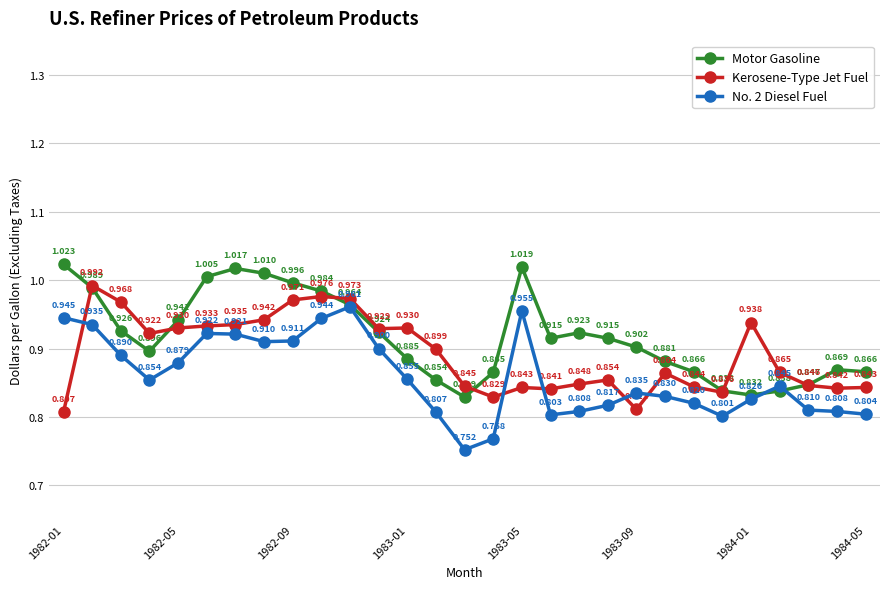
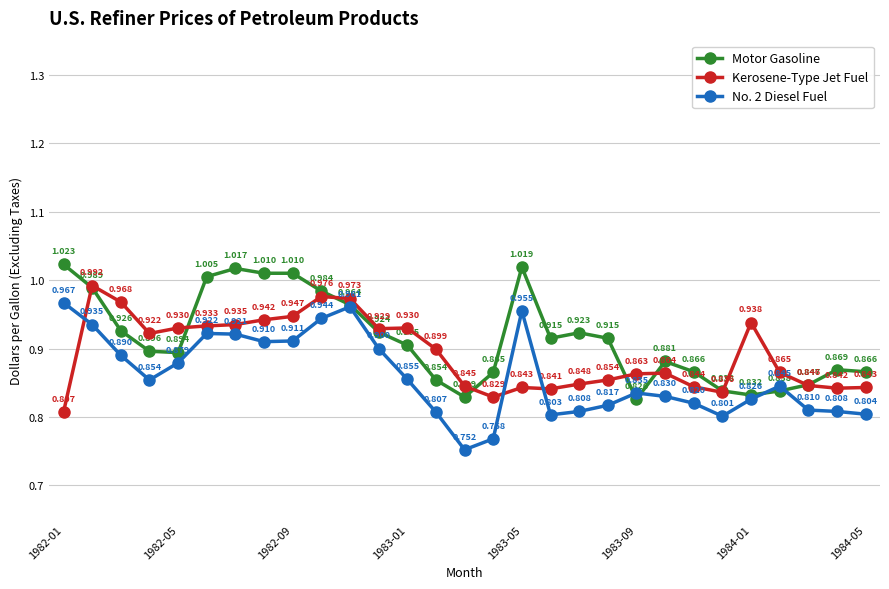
No. 2 Diesel Fuel, 1982-01: 0.945 -> 0.967
Motor Gasoline, 1982-05: 0.941 -> 0.894
Motor Gasoline, 1982-09: 0.996 -> 1.010
Kerosene-Type Jet Fuel, 1982-09: 0.971 -> 0.947
Motor Gasoline, 1983-01: 0.885 -> 0.905
Motor Gasoline, 1983-09: 0.902 -> 0.826
Kerosene-Type Jet Fuel, 1983-09: 0.811 -> 0.863
